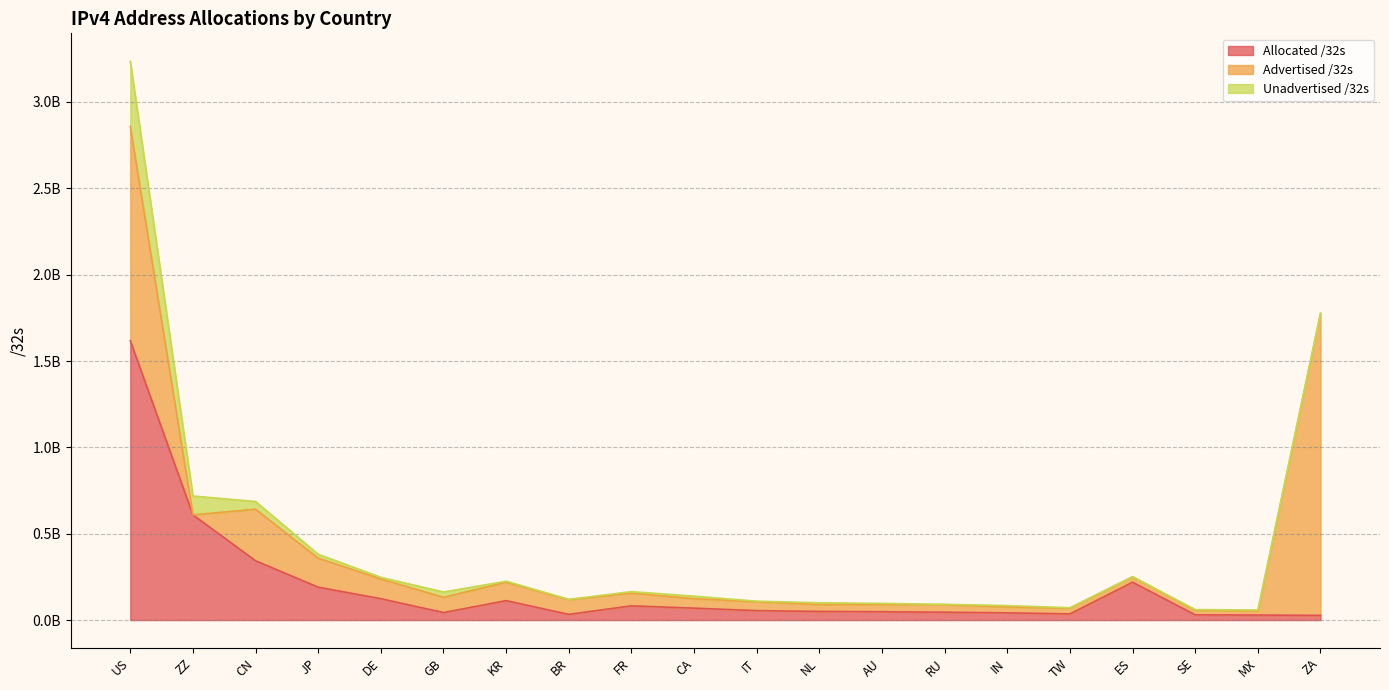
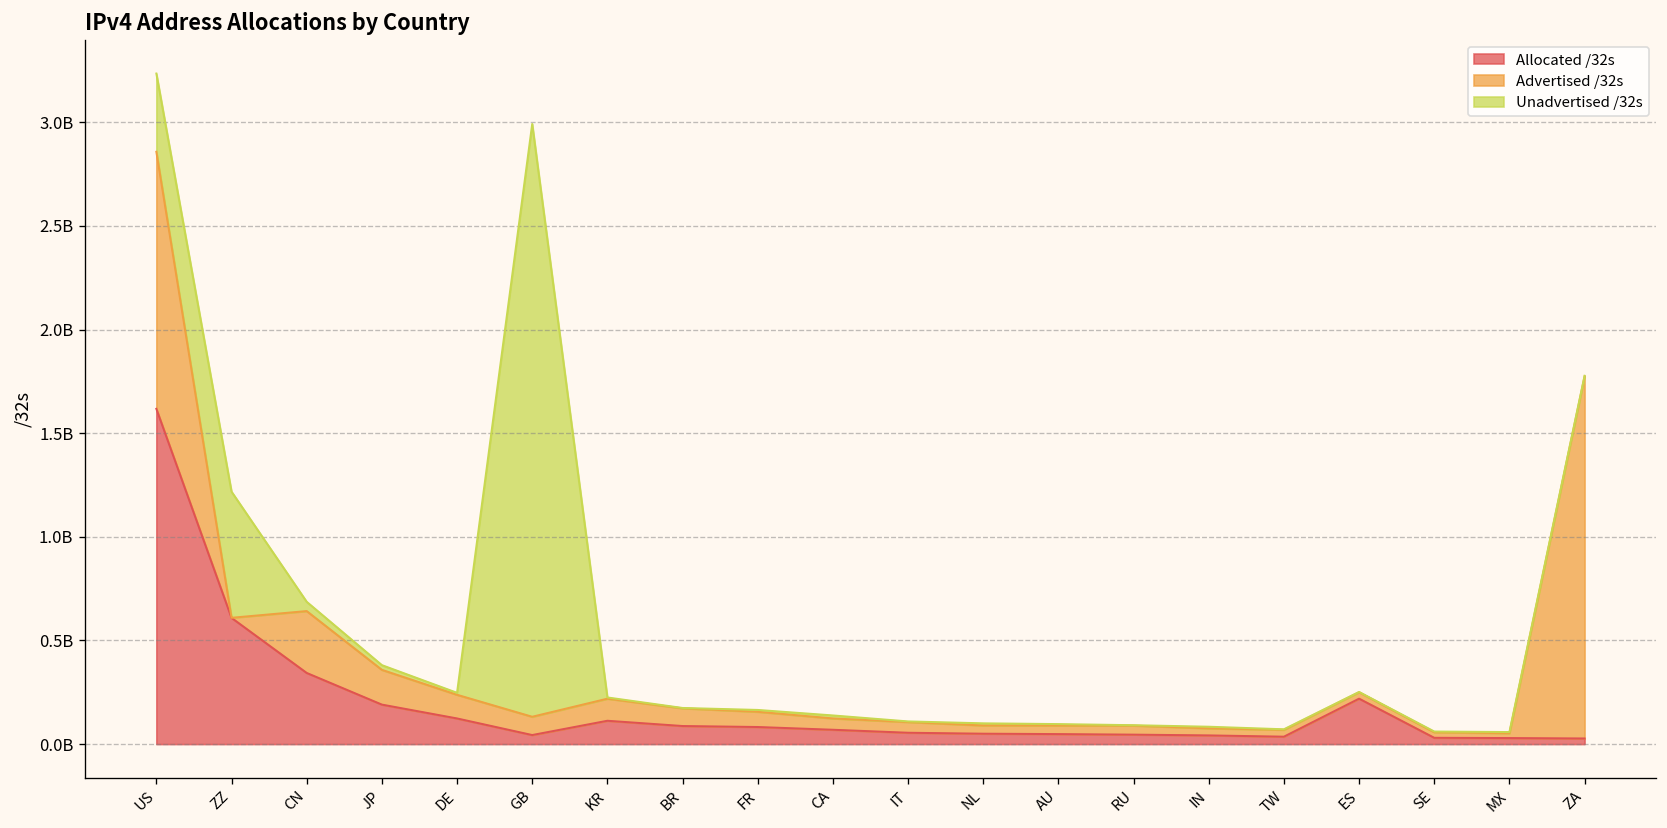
Unadvertised /32s, ZZ: 110000000 -> 610000000
Unadvertised /32s, GB: 30000000 -> 2860000000
Allocated /32s, BR: 30000000 -> 90000000
